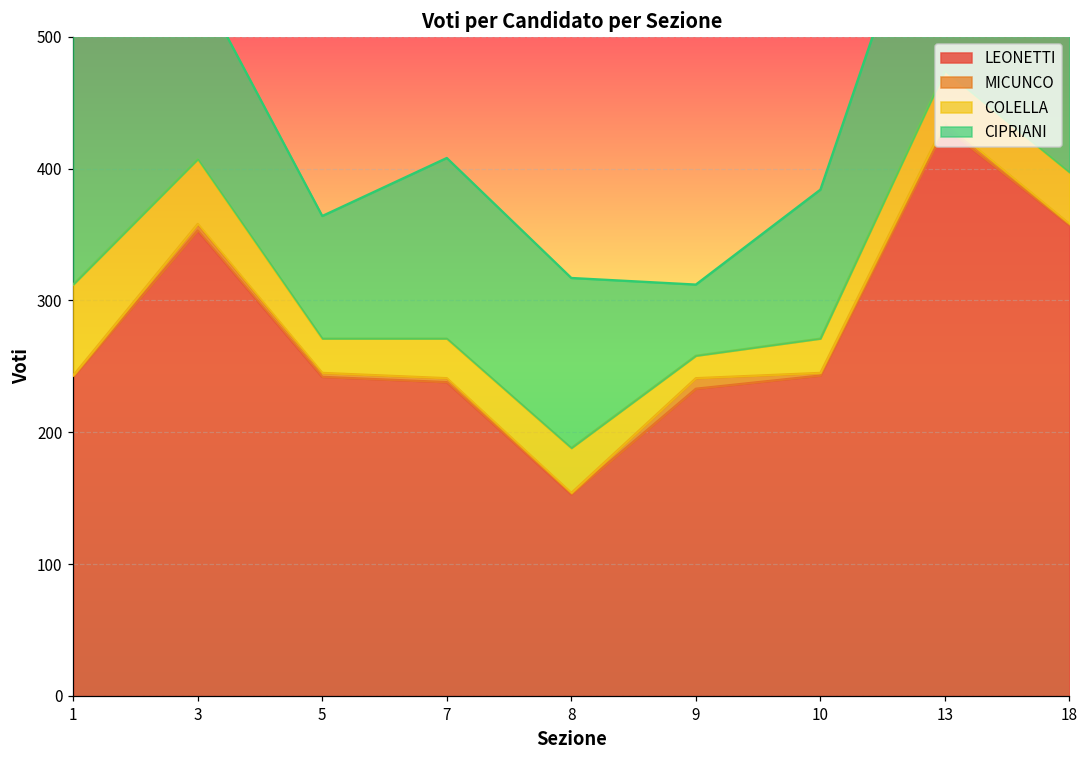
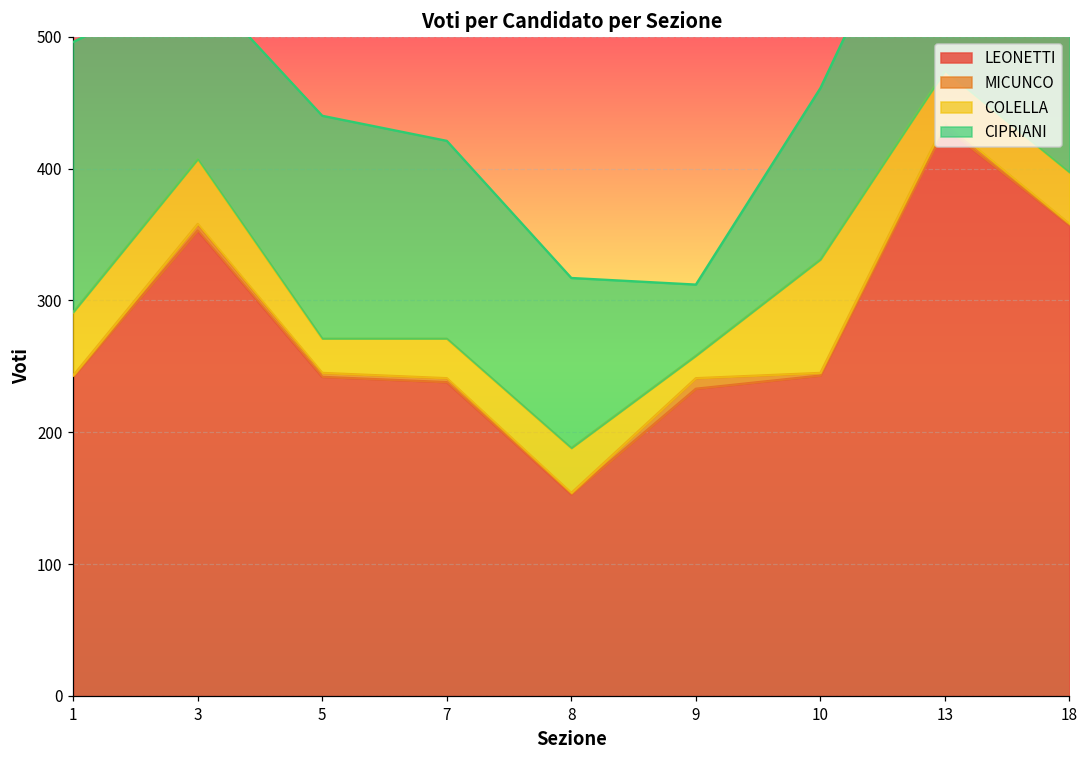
COLELLA, 1: 69 -> 48
CIPRIANI, 5: 93 -> 169
CIPRIANI, 7: 137 -> 150
COLELLA, 10: 26 -> 86
CIPRIANI, 10: 113 -> 130
